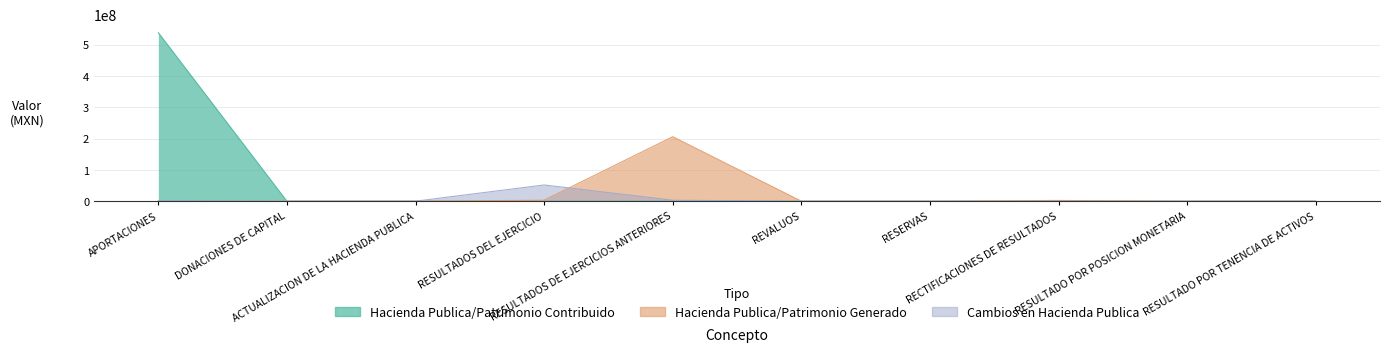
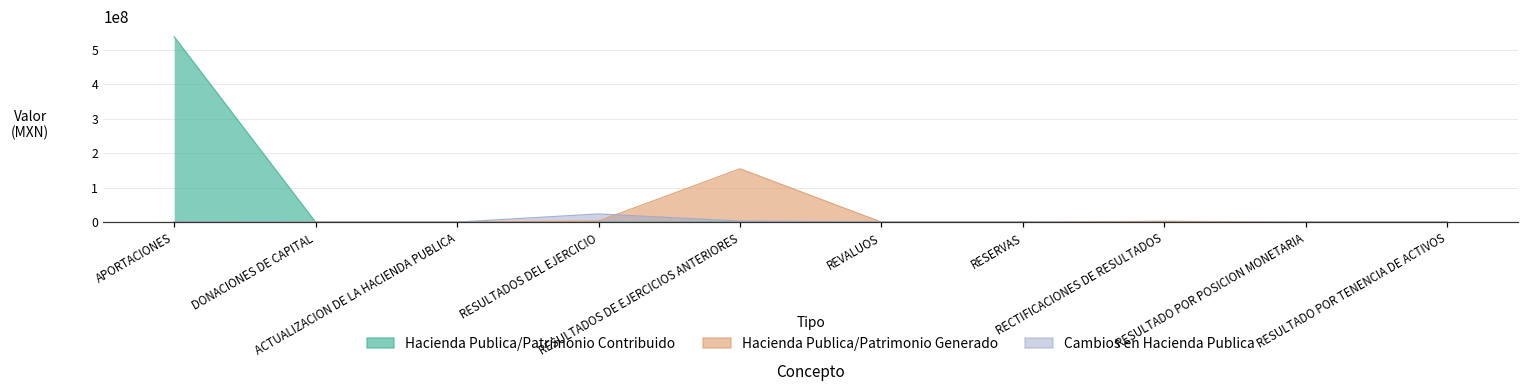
Cambios en Hacienda Publica, RESULTADOS DEL EJERCICIO: 50000000 -> 20000000
Hacienda Publica/Patrimonio Generado, RESULTADOS DE EJERCICIOS ANTERIORES: 210000000 -> 150000000
